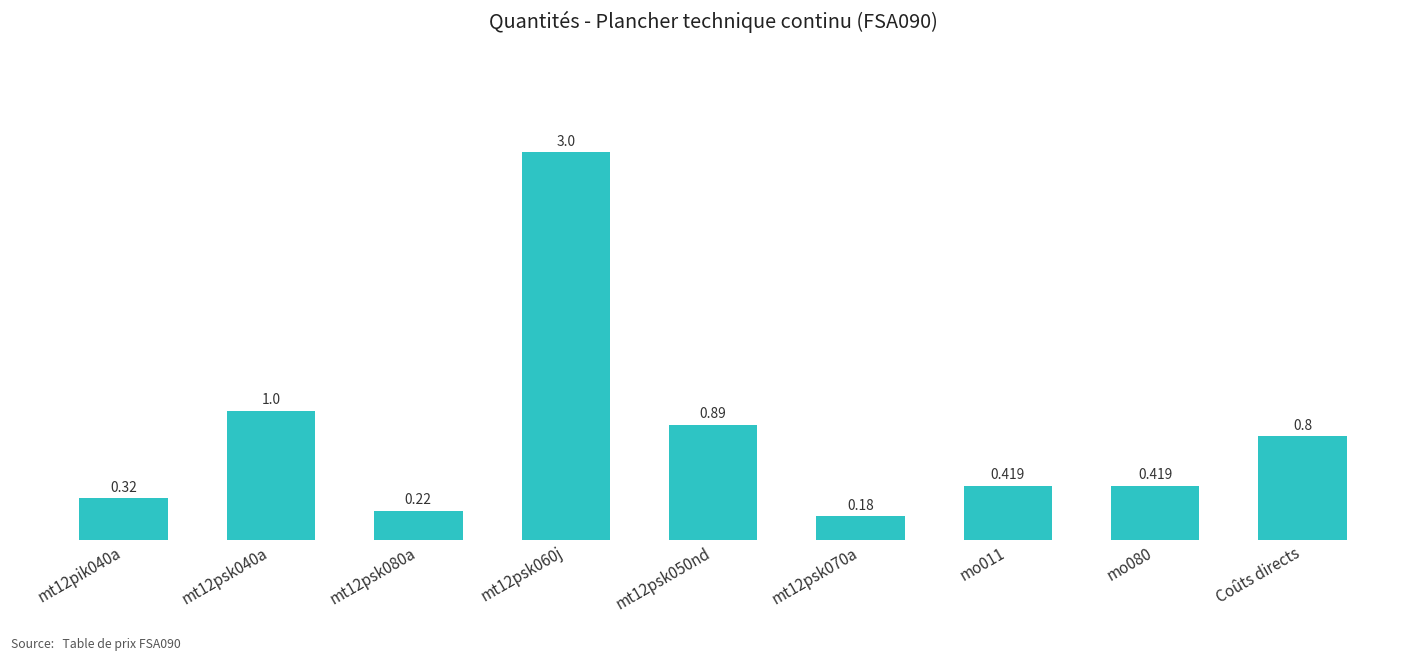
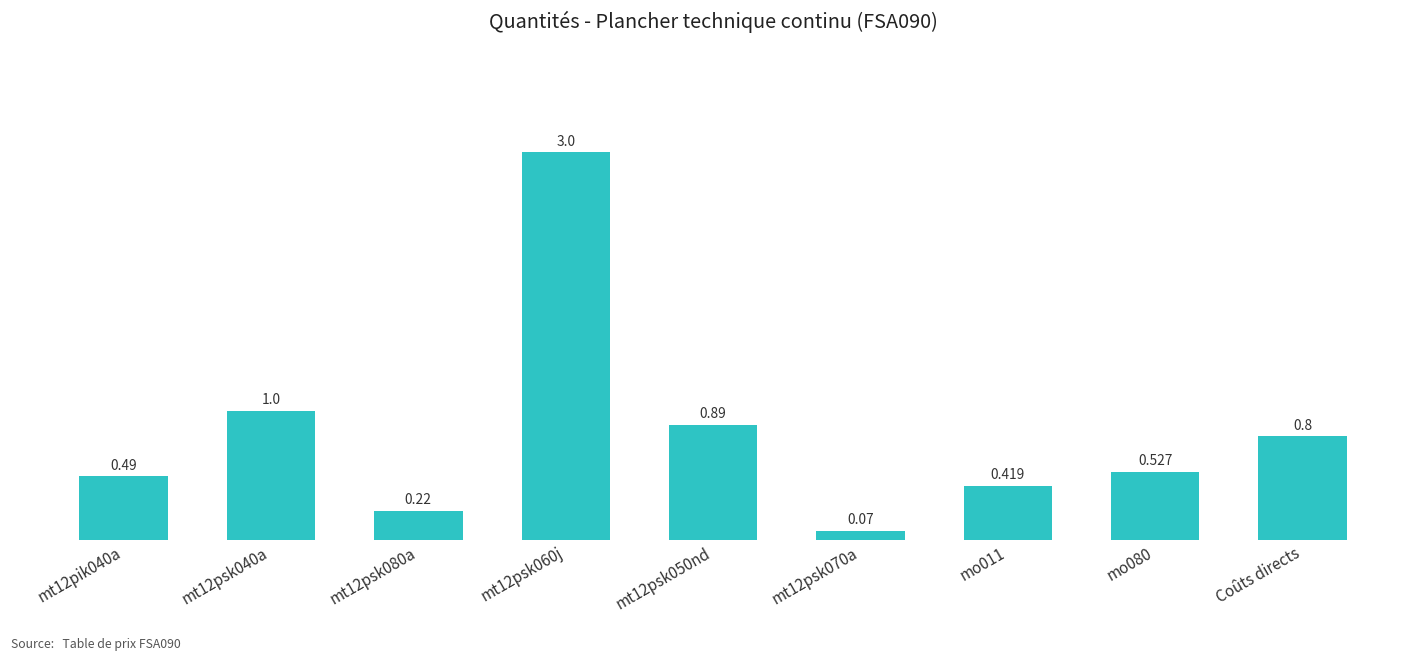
mt12pik040a: 0.32 -> 0.49
mt12psk070a: 0.18 -> 0.07
mo080: 0.419 -> 0.527
